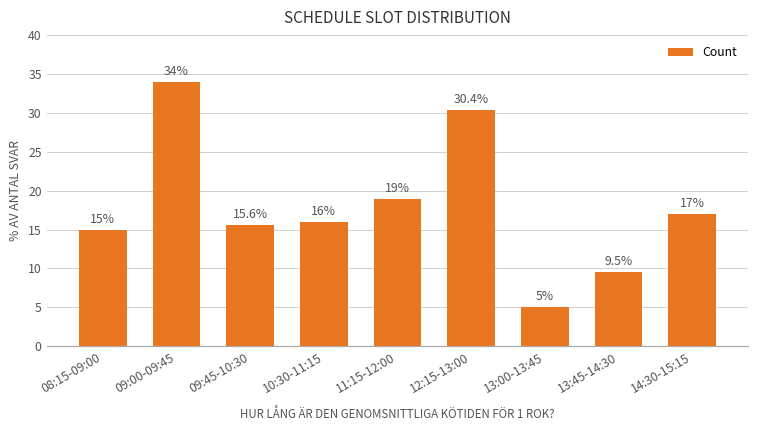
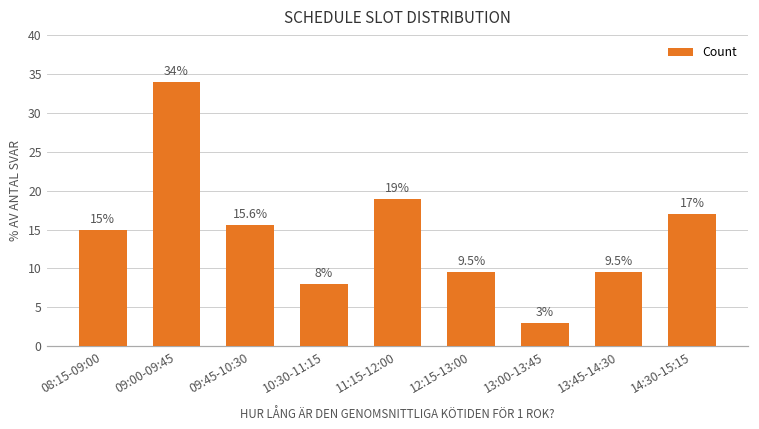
10:30-11:15: 16% -> 8%
12:15-13:00: 30.4% -> 9.5%
13:00-13:45: 5% -> 3%
